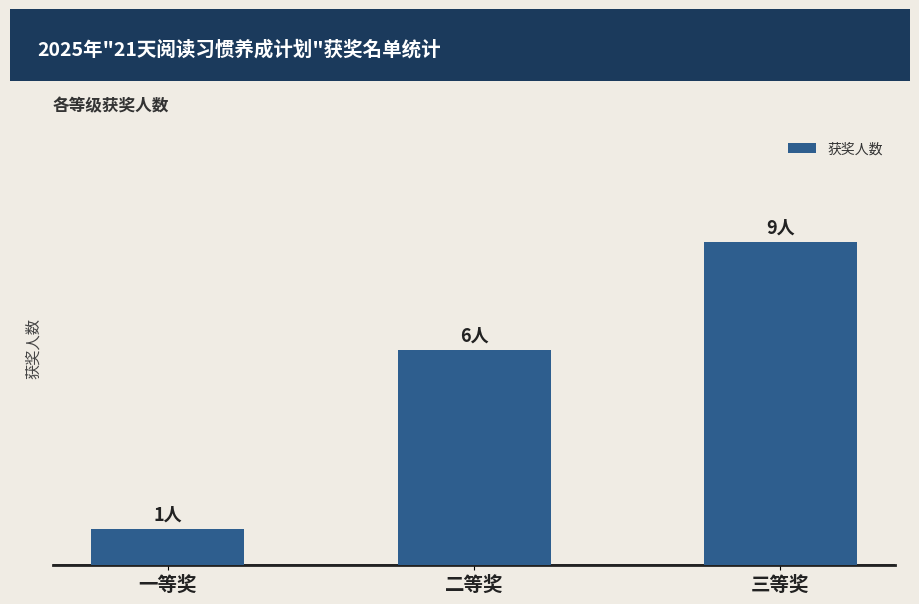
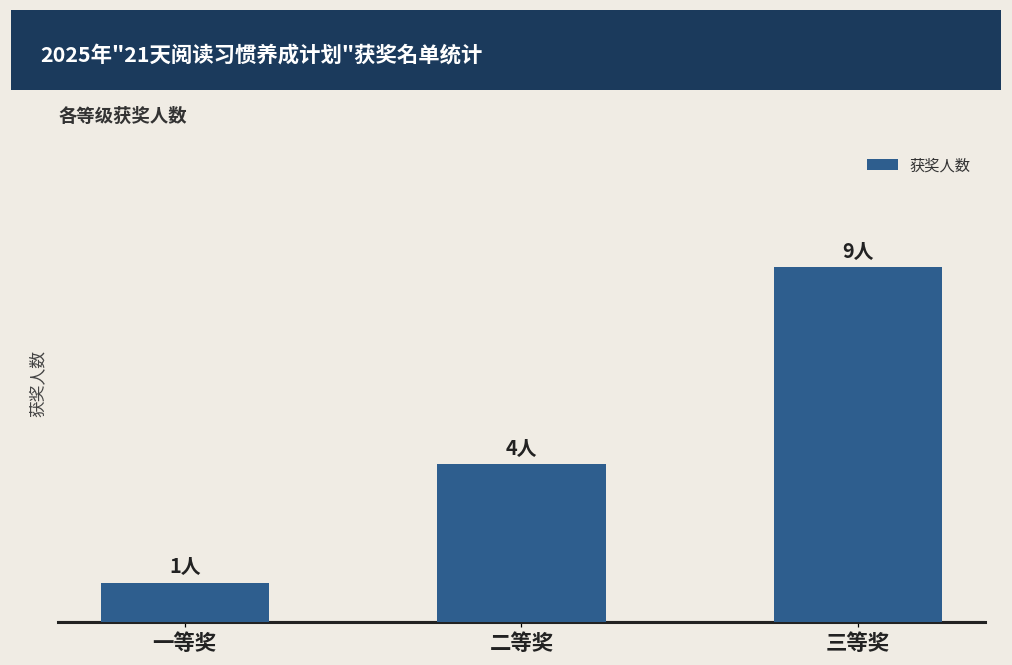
二等奖: 6人 -> 4人
